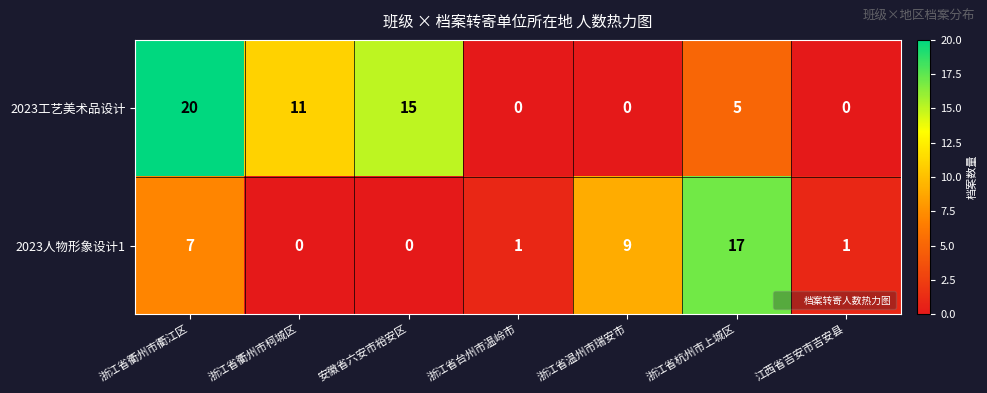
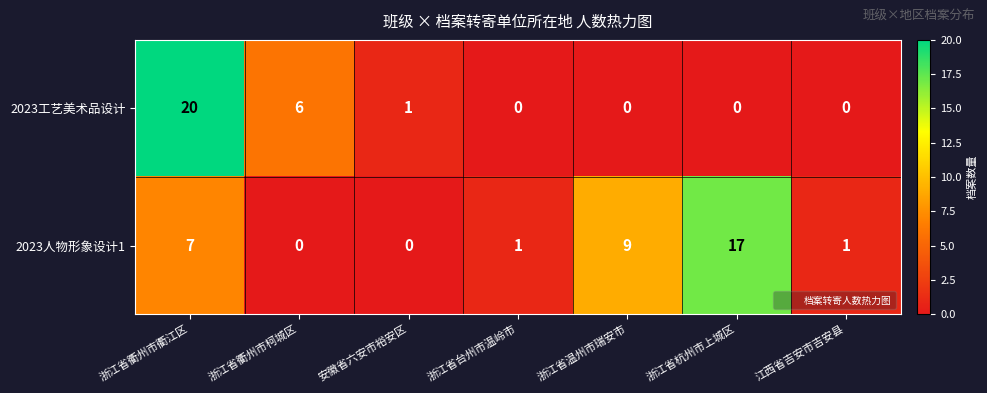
2023工艺美术品设计, 浙江省衢州市柯城区: 11 -> 6
2023工艺美术品设计, 安徽省六安市裕安区: 15 -> 1
2023工艺美术品设计, 浙江省杭州市上城区: 5 -> 0
